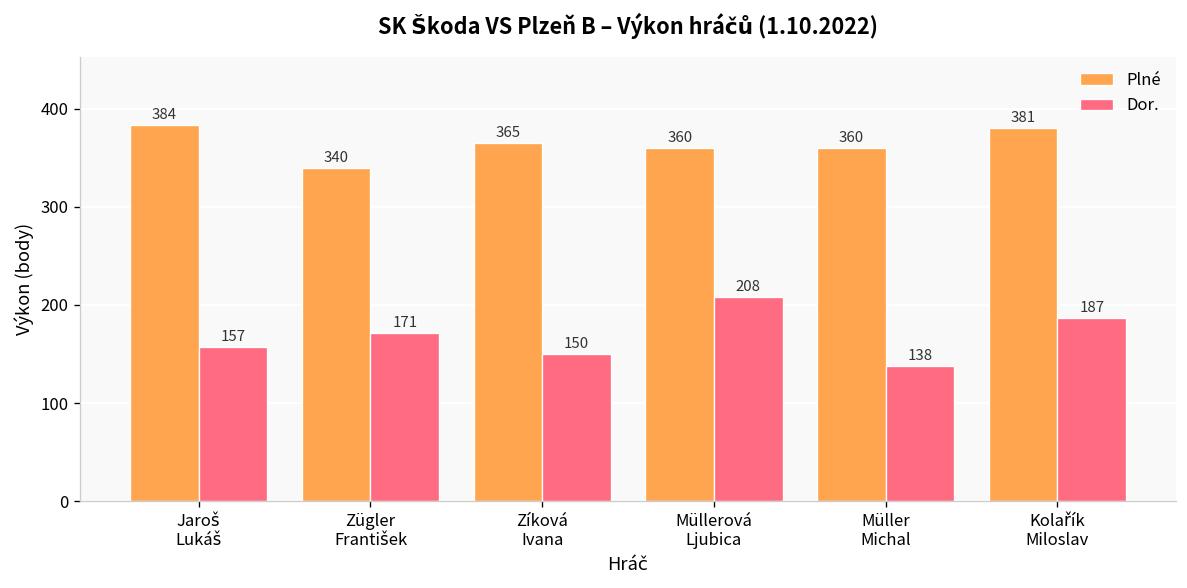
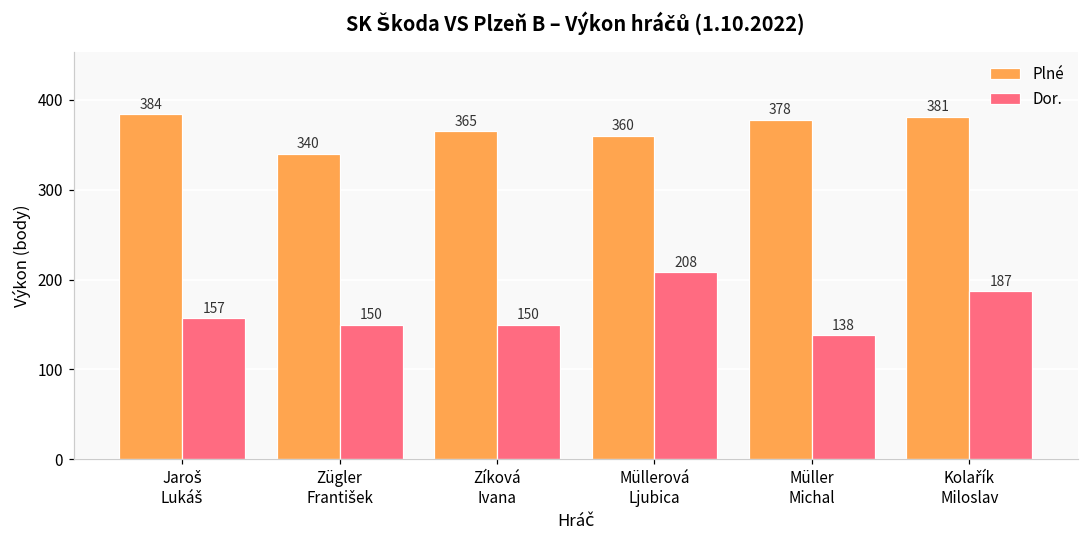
Dor., Zügler František: 171 -> 150
Plné, Müller Michal: 360 -> 378
